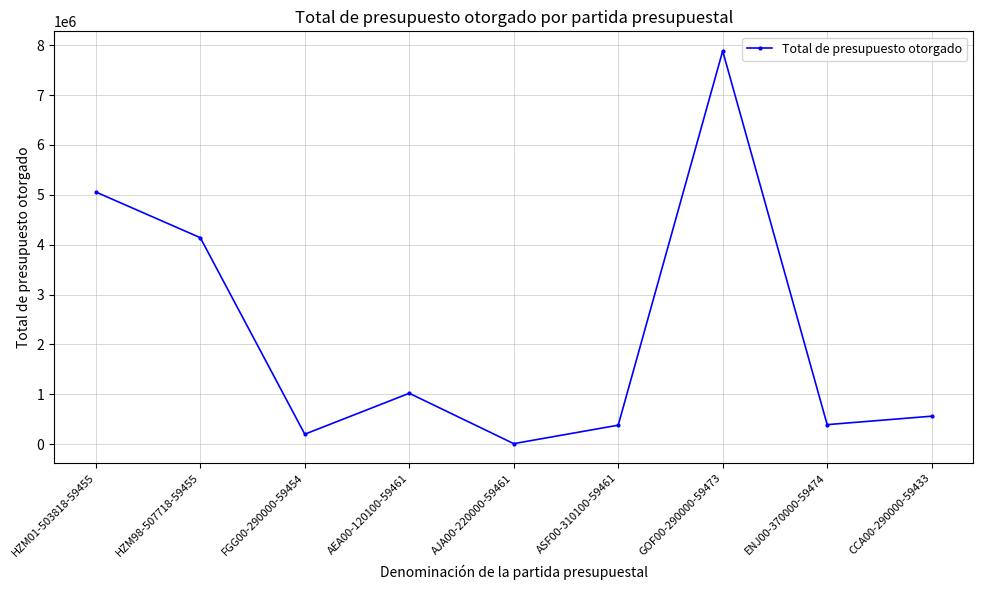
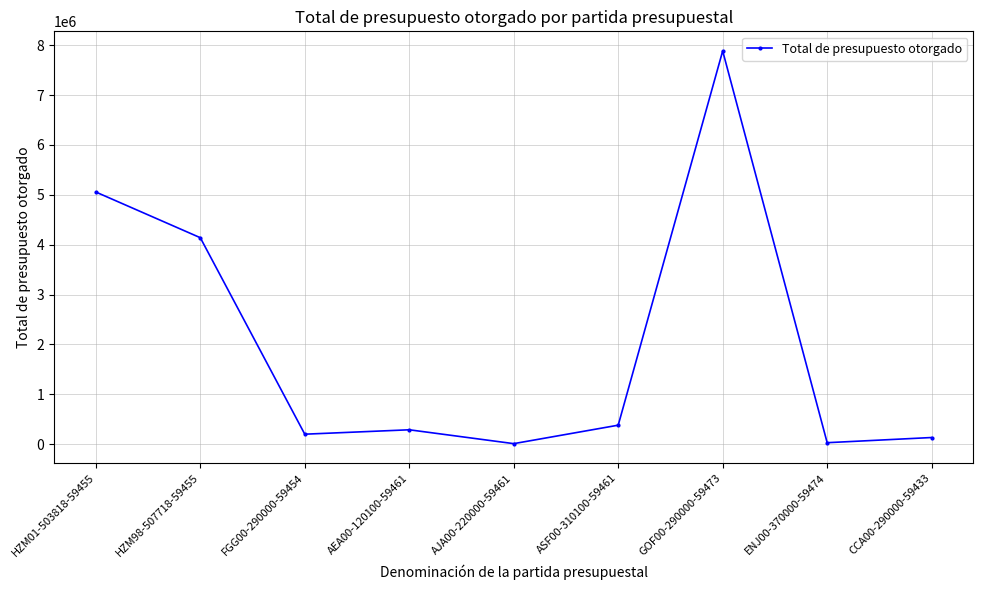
AEA00-120100-59461: 1000000 -> 300000
ENJ00-370000-59474: 400000 -> 0
CCA00-290000-59433: 600000 -> 100000
